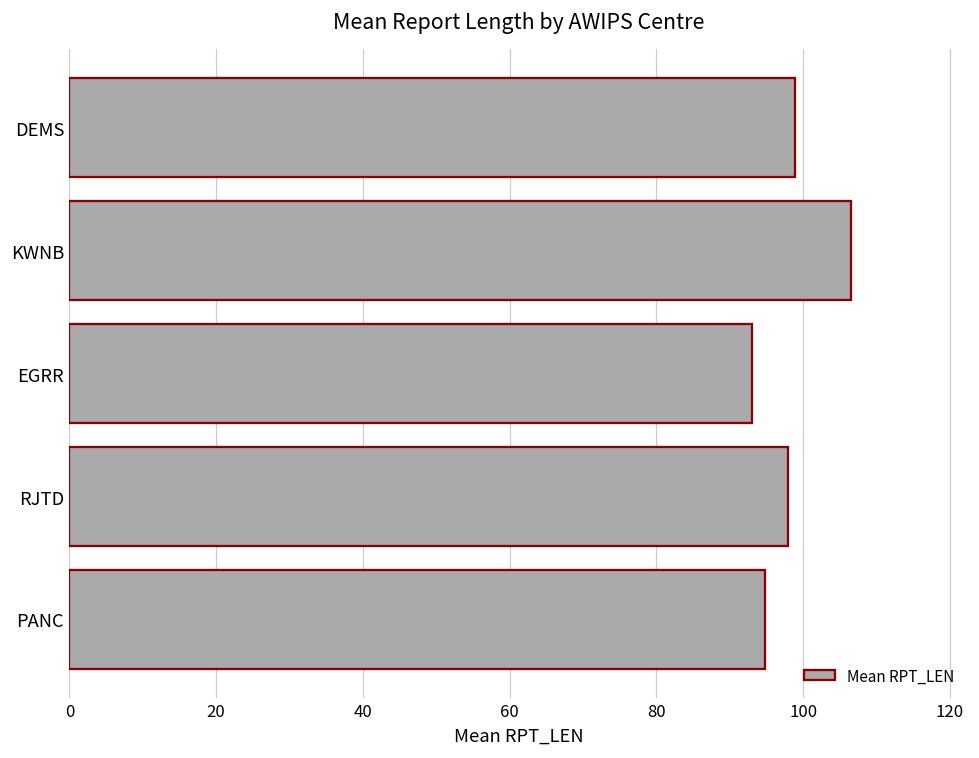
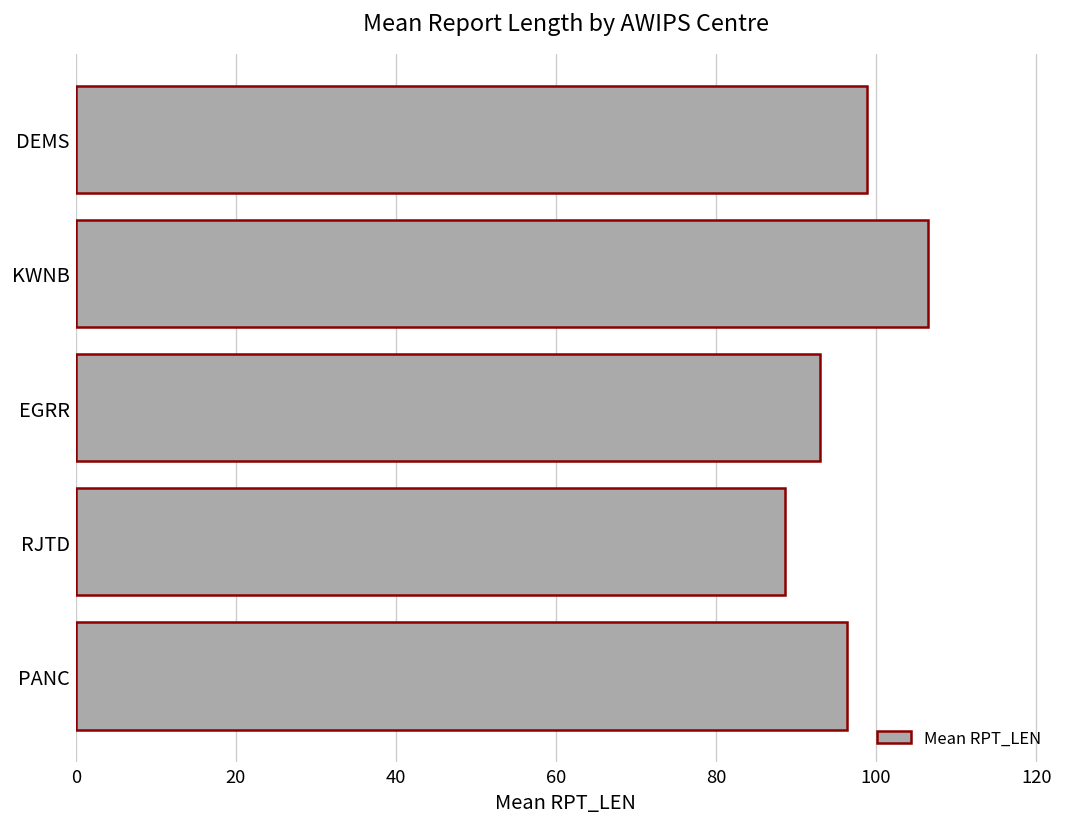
RJTD: 98 -> 89
PANC: 95 -> 96
